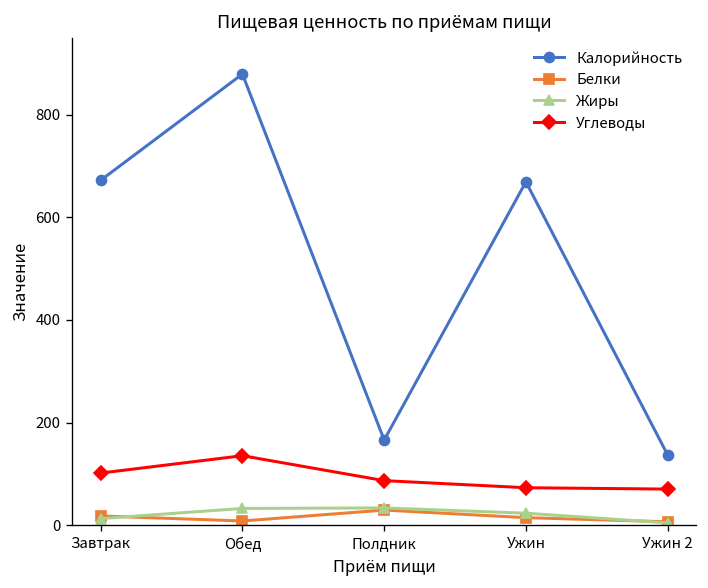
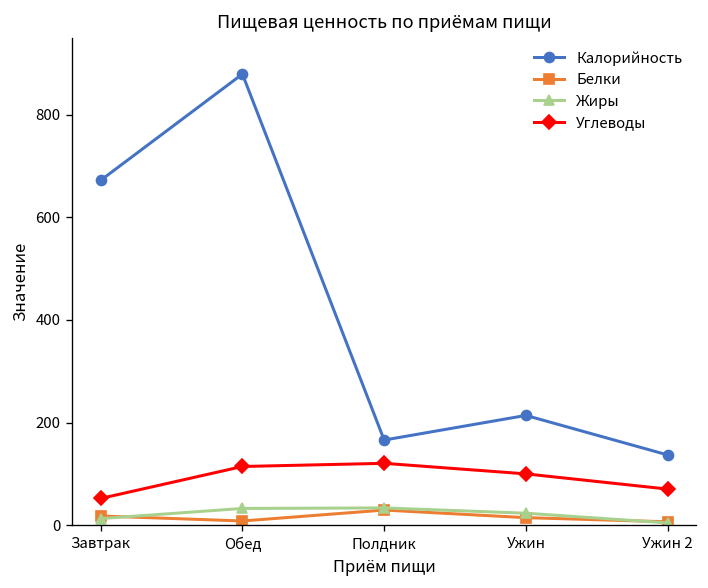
Углеводы, Завтрак: 100 -> 50
Углеводы, Обед: 140 -> 110
Углеводы, Полдник: 90 -> 120
Калорийность, Ужин: 670 -> 210
Углеводы, Ужин: 70 -> 100
